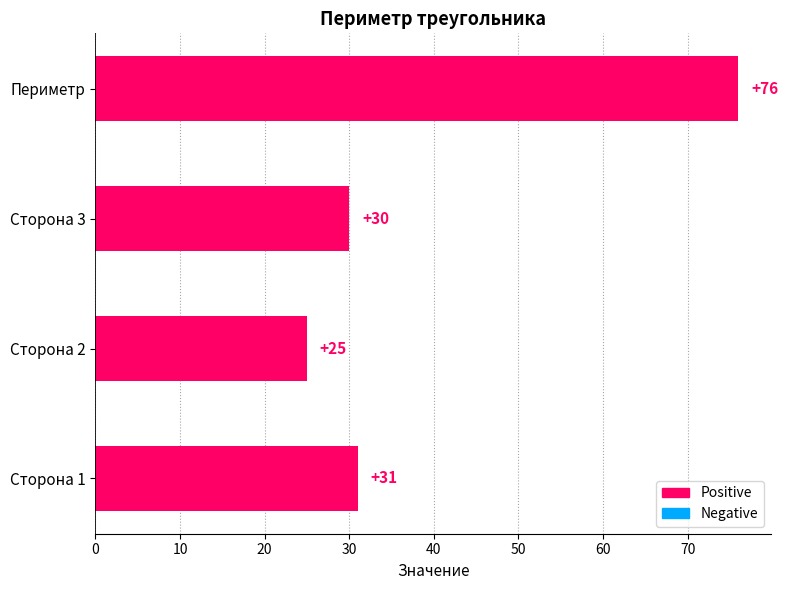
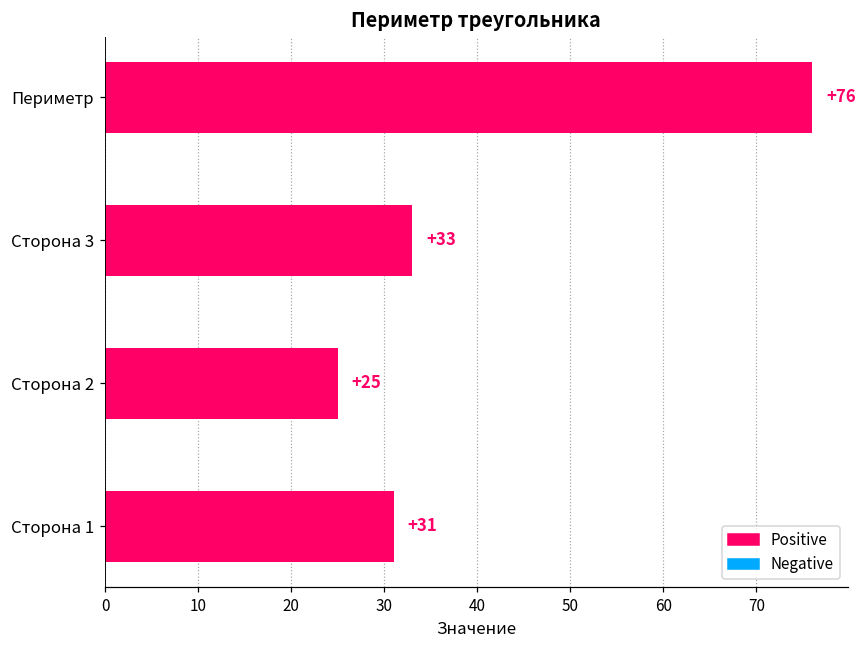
Сторона 3: +30 -> +33
